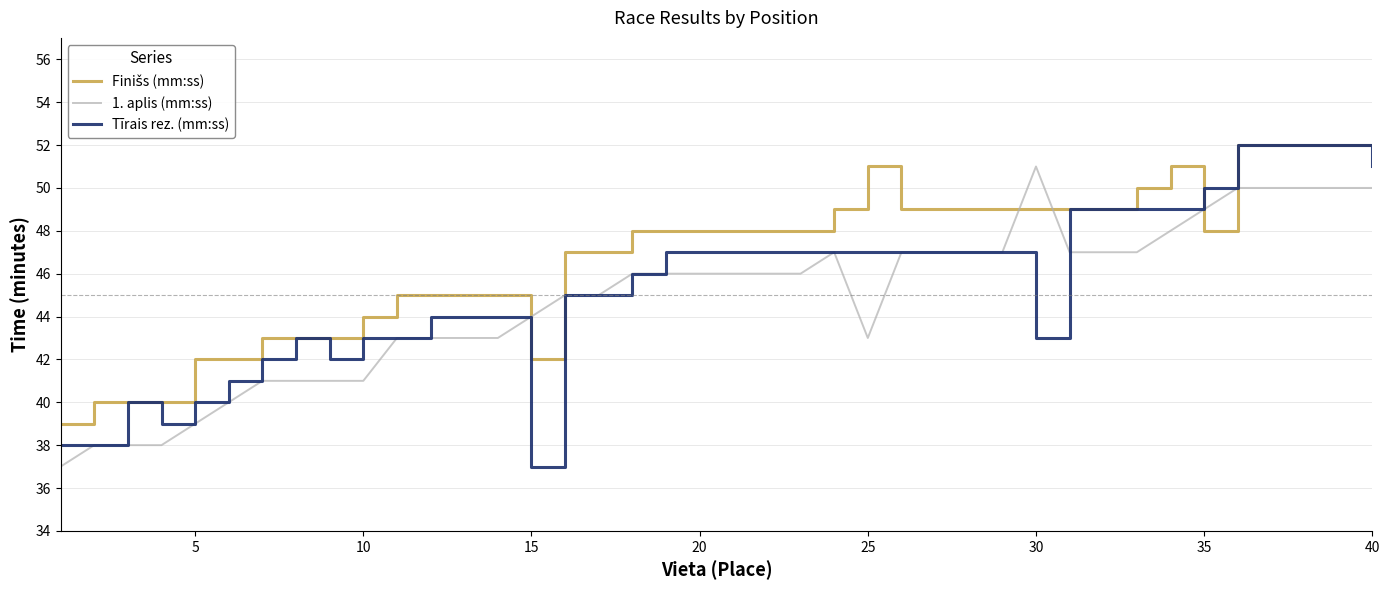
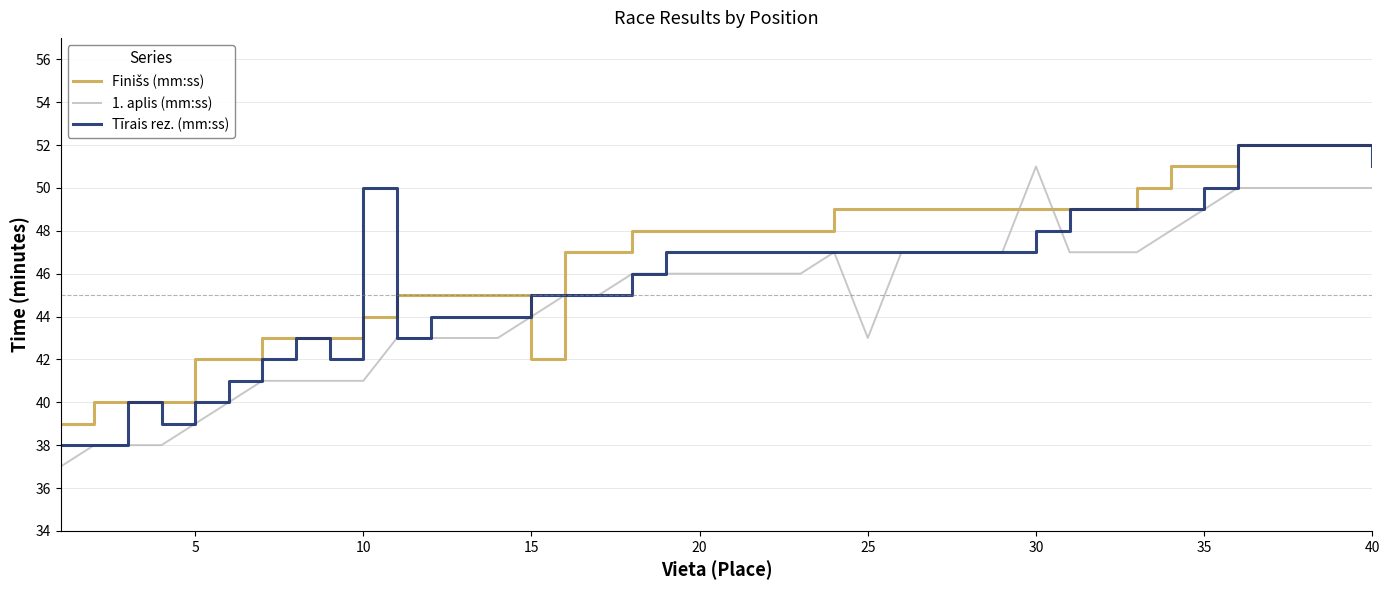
Tīrais rez. (mm:ss), 10: 43 -> 50
Tīrais rez. (mm:ss), 15: 37 -> 45
Finišs (mm:ss), 25: 51 -> 49
Tīrais rez. (mm:ss), 30: 43 -> 48
Finišs (mm:ss), 35: 48 -> 51
